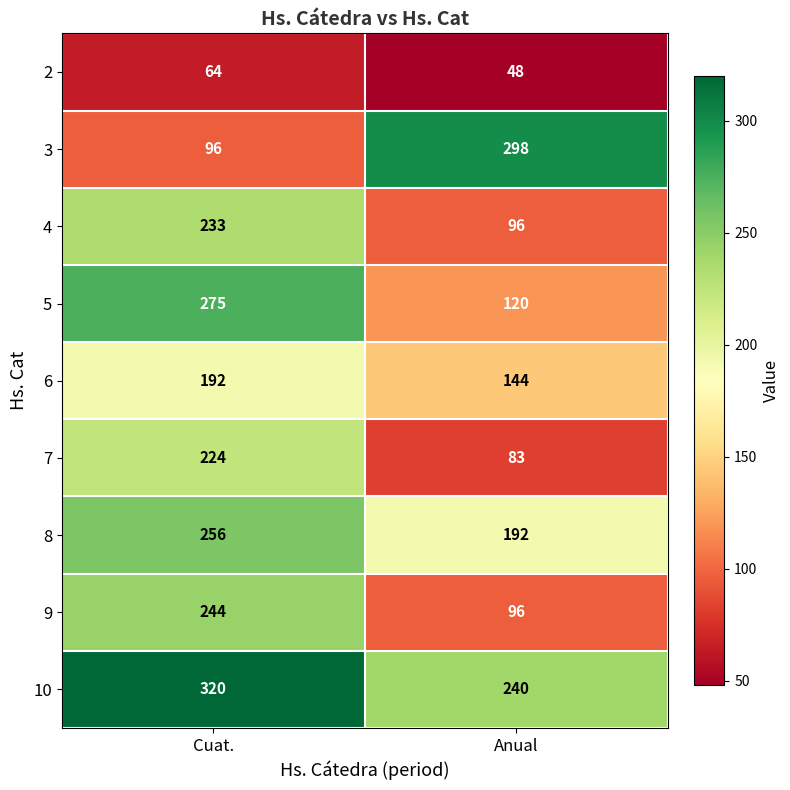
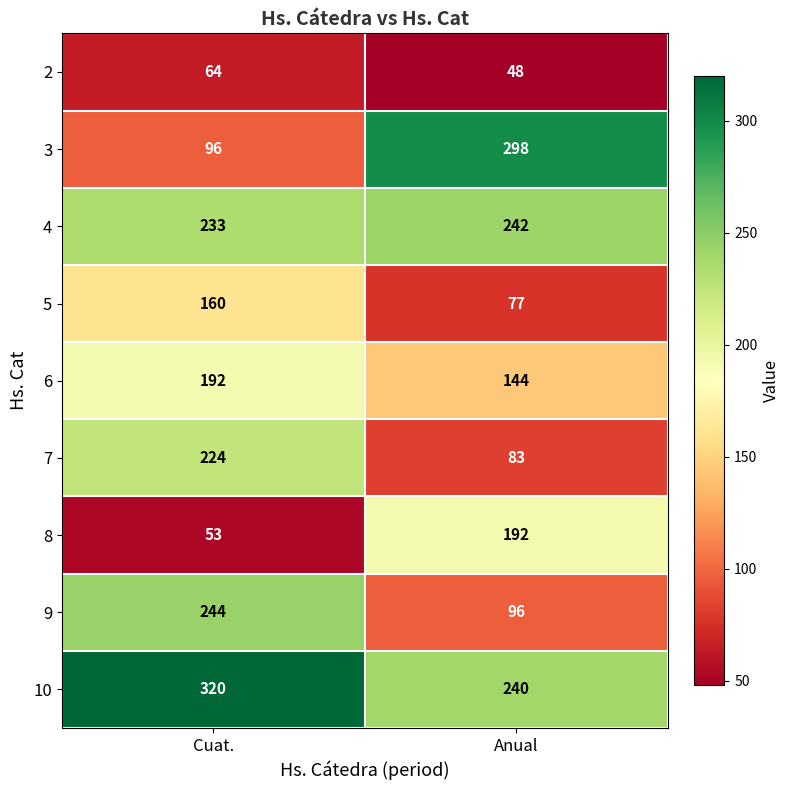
4, Anual: 96 -> 242
5, Cuat.: 275 -> 160
5, Anual: 120 -> 77
8, Cuat.: 256 -> 53
